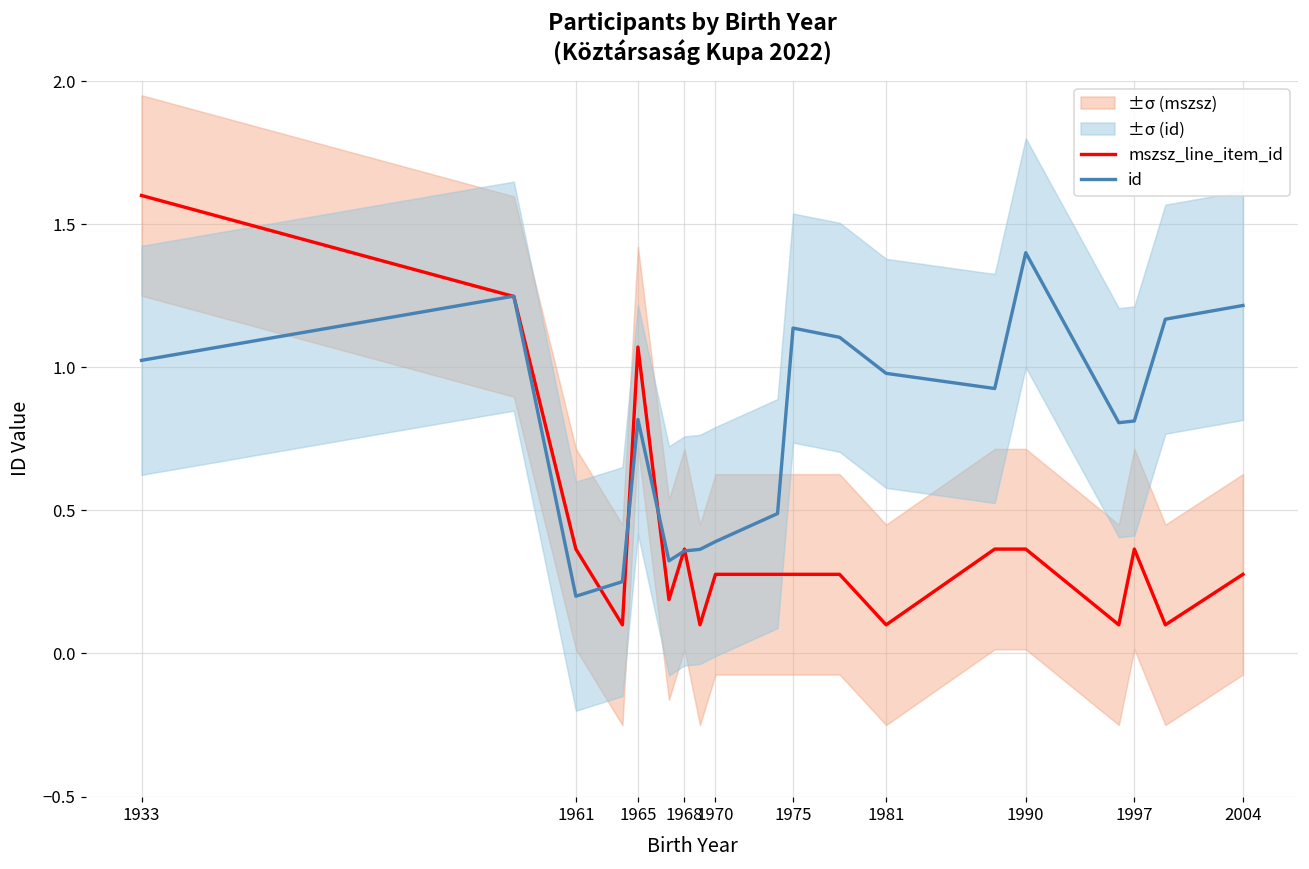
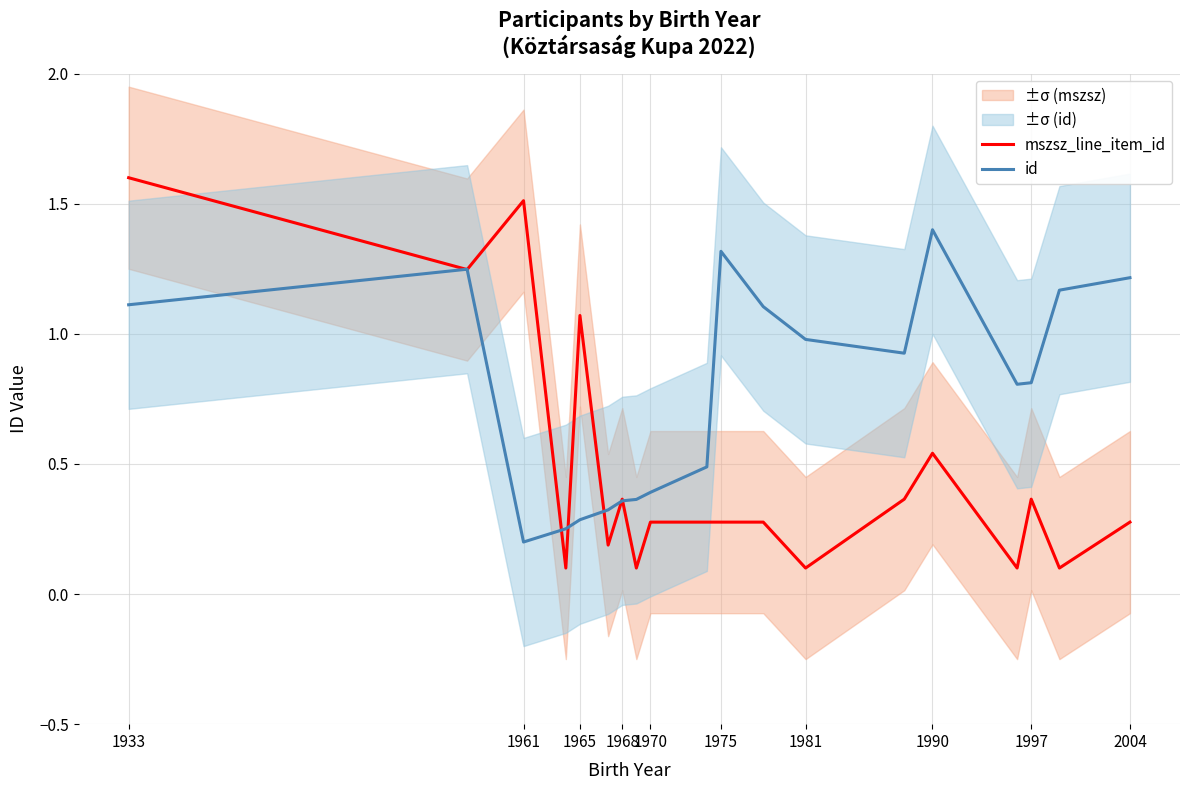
id, 1933: 1.02 -> 1.11
mszsz_line_item_id, 1961: 0.36 -> 1.51
id, 1965: 0.82 -> 0.29
id, 1975: 1.14 -> 1.32
mszsz_line_item_id, 1990: 0.36 -> 0.54
